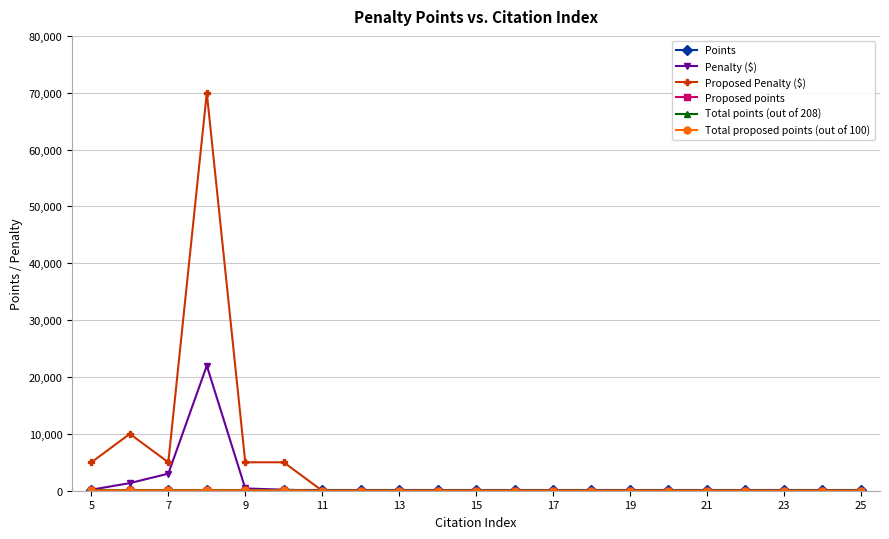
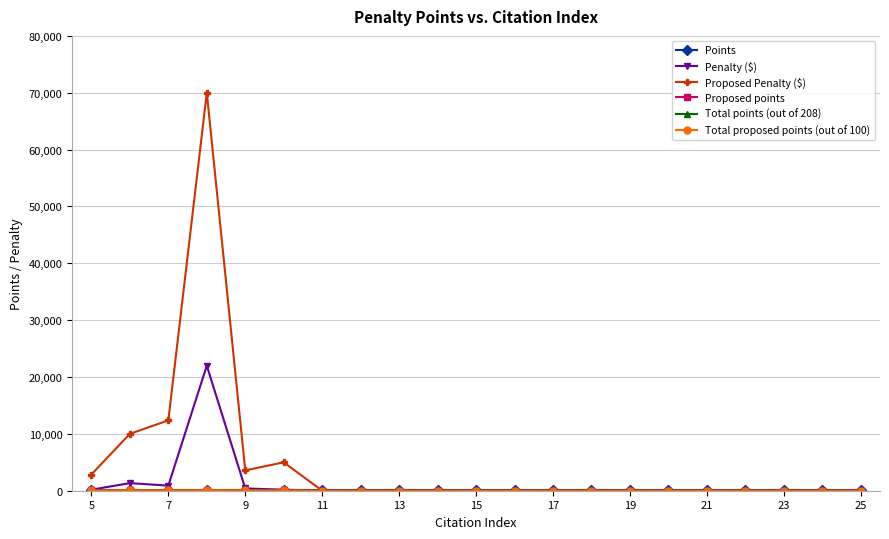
Proposed Penalty ($), 5: 5,000 -> 3,000
Penalty ($), 7: 3,000 -> 1,000
Proposed Penalty ($), 7: 5,000 -> 12,000
Proposed Penalty ($), 9: 5,000 -> 4,000
